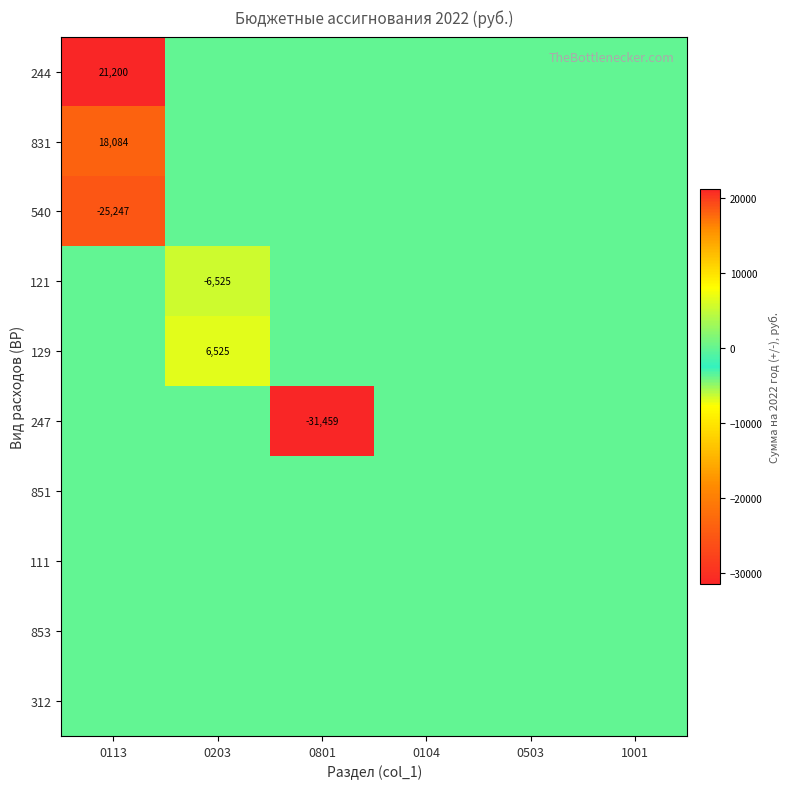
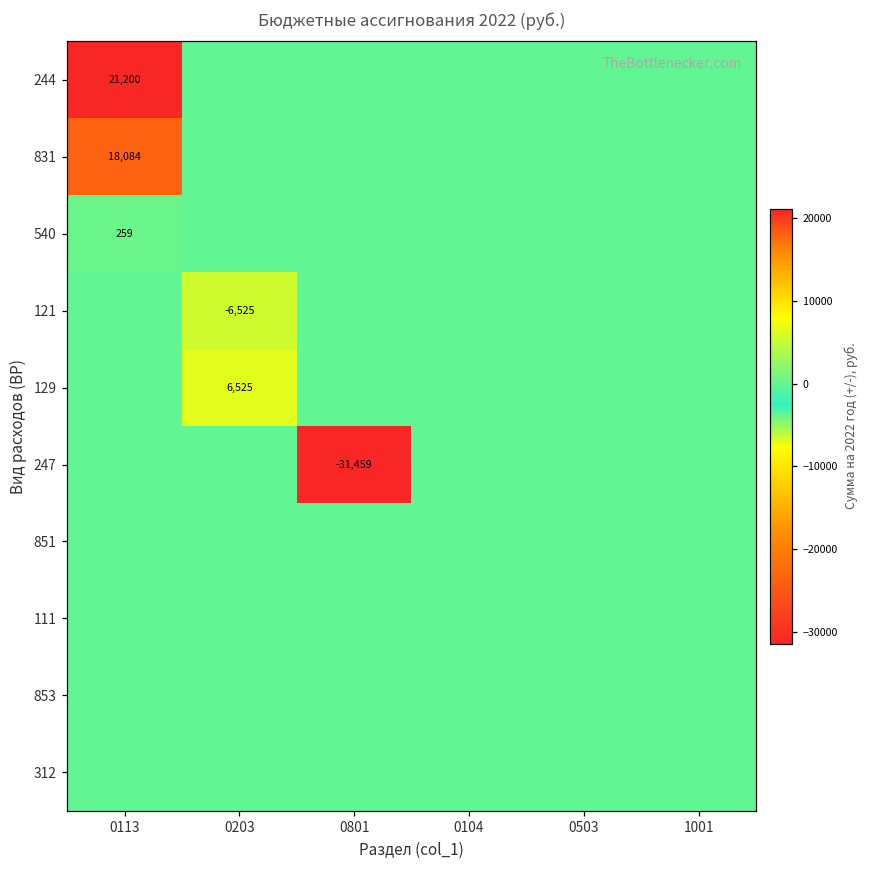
540, 0113: -25,247 -> 259
